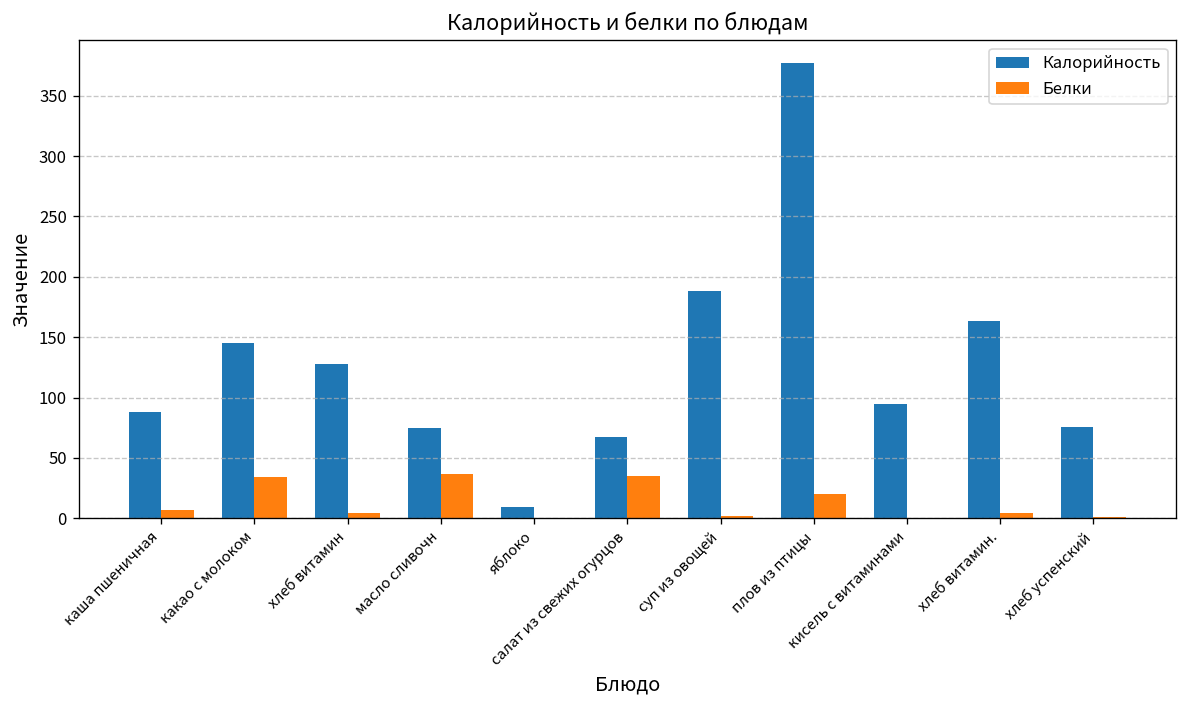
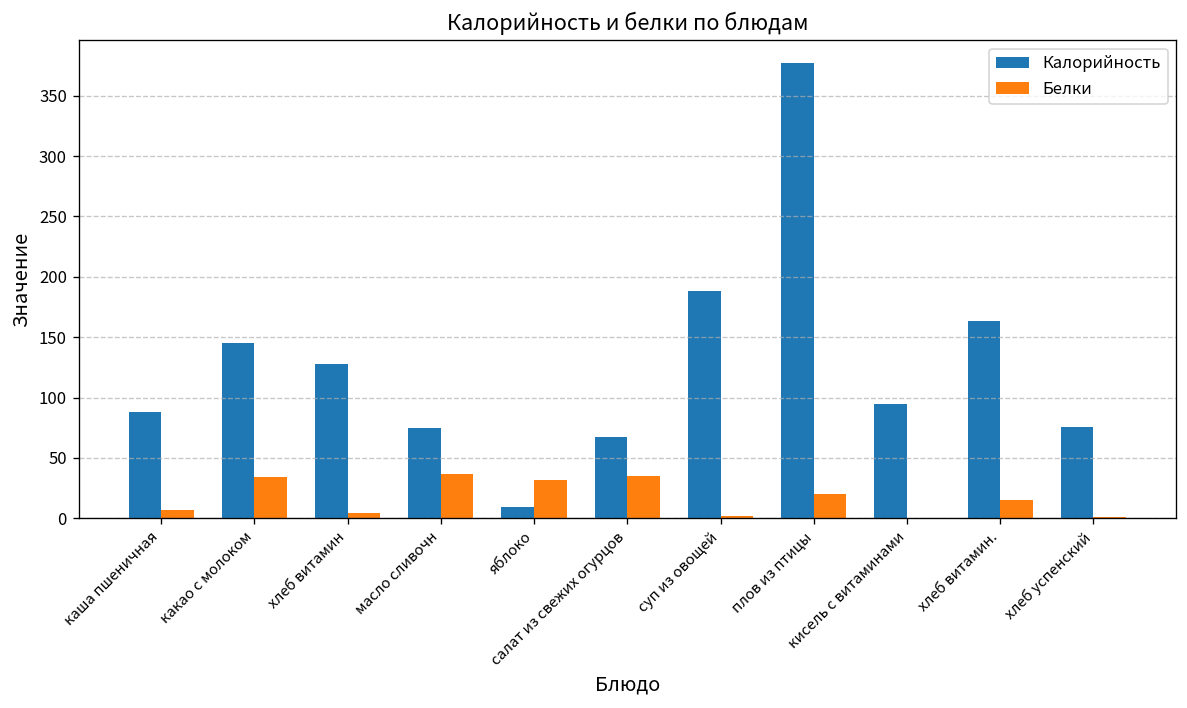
Белки, яблоко: 0 -> 32
Белки, хлеб витамин.: 4 -> 15
